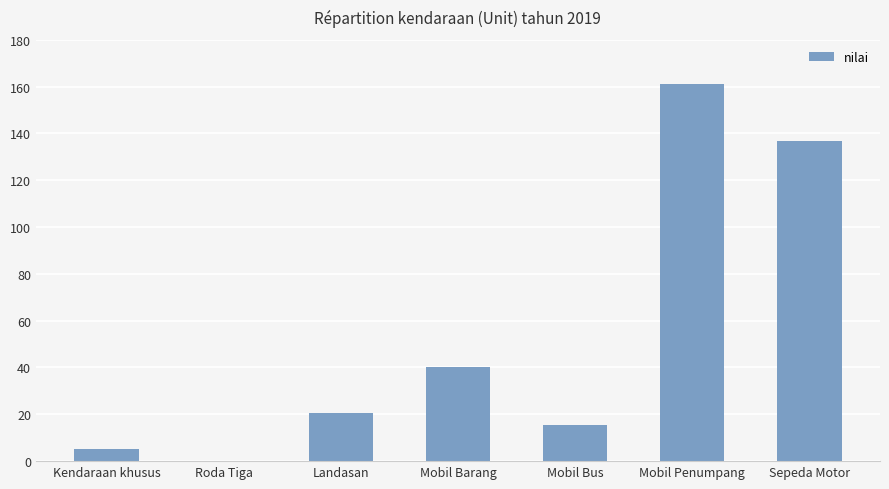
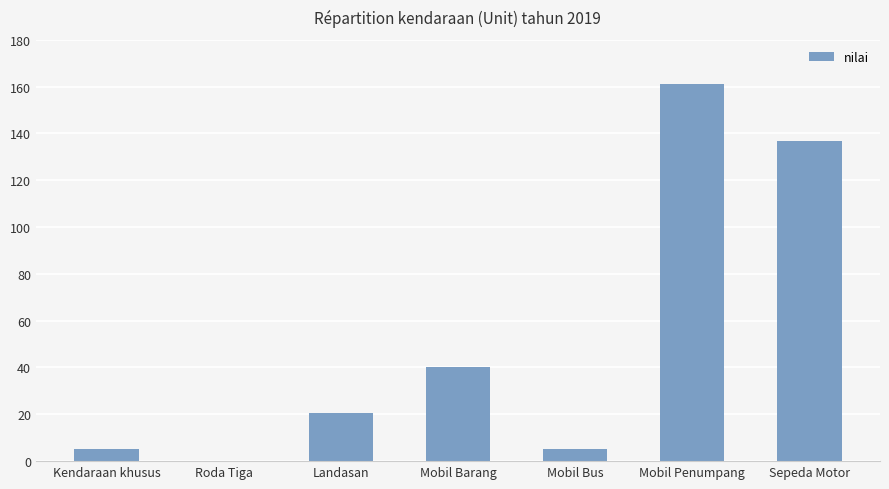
Mobil Bus: 16 -> 5
